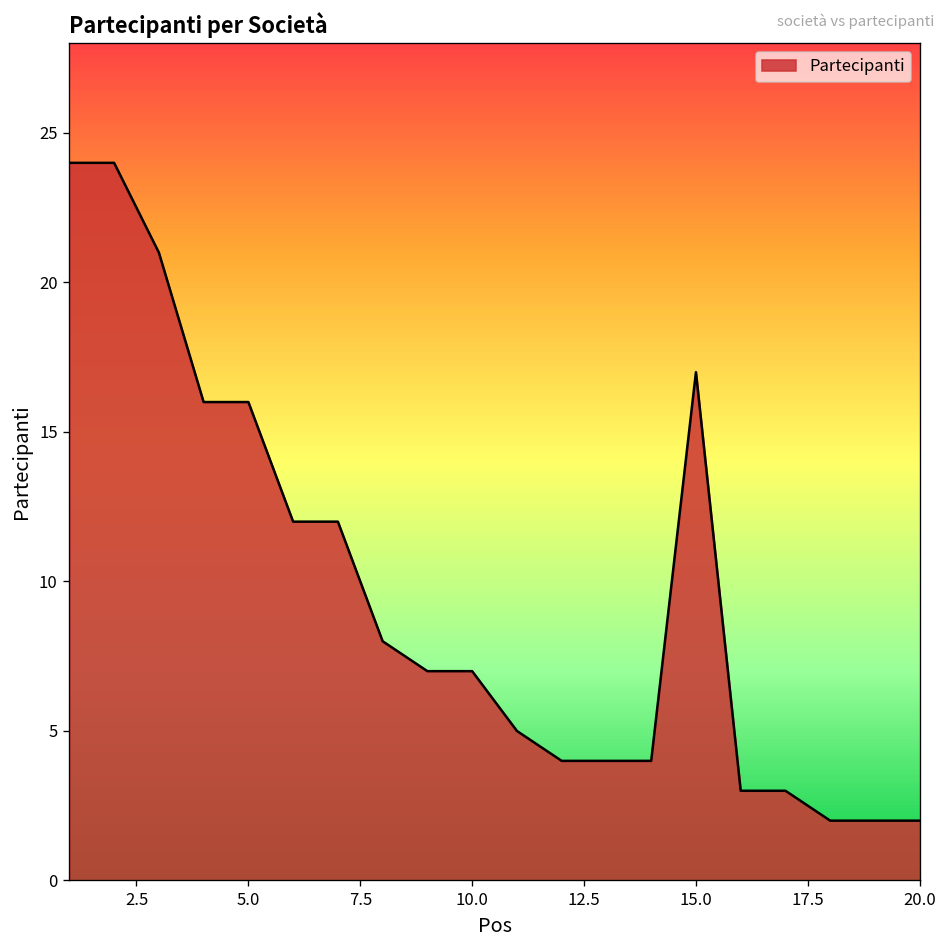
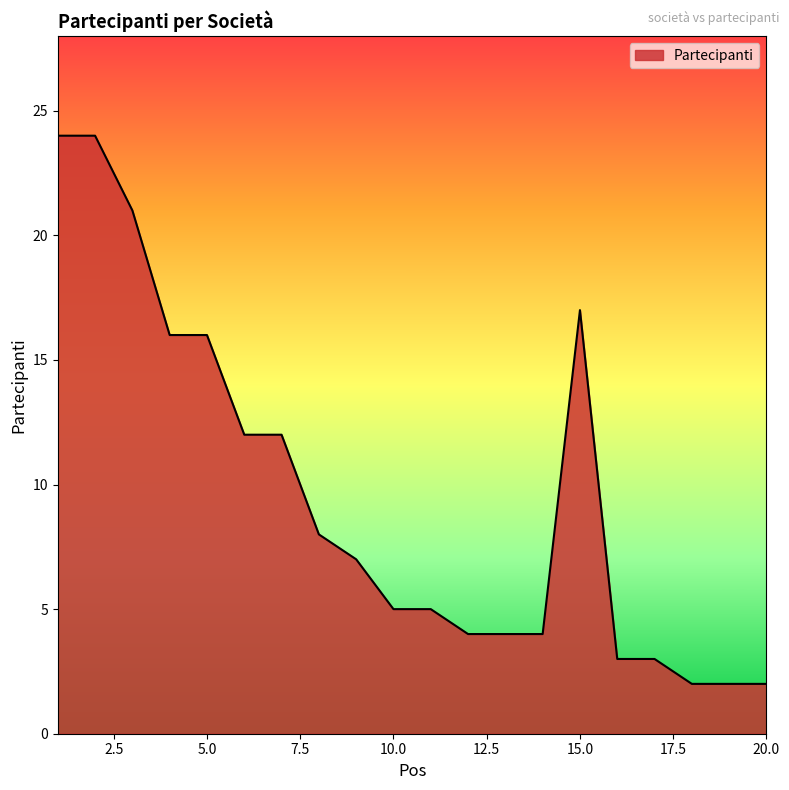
10.0: 7 -> 5
